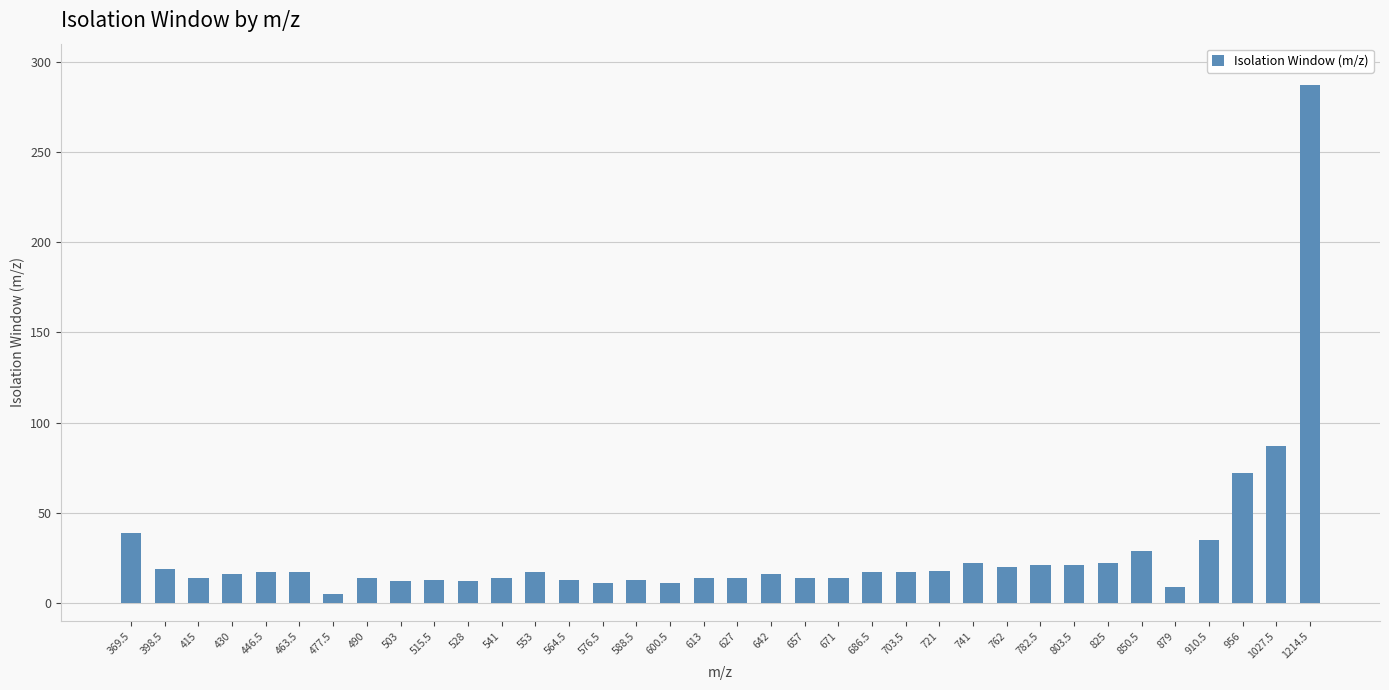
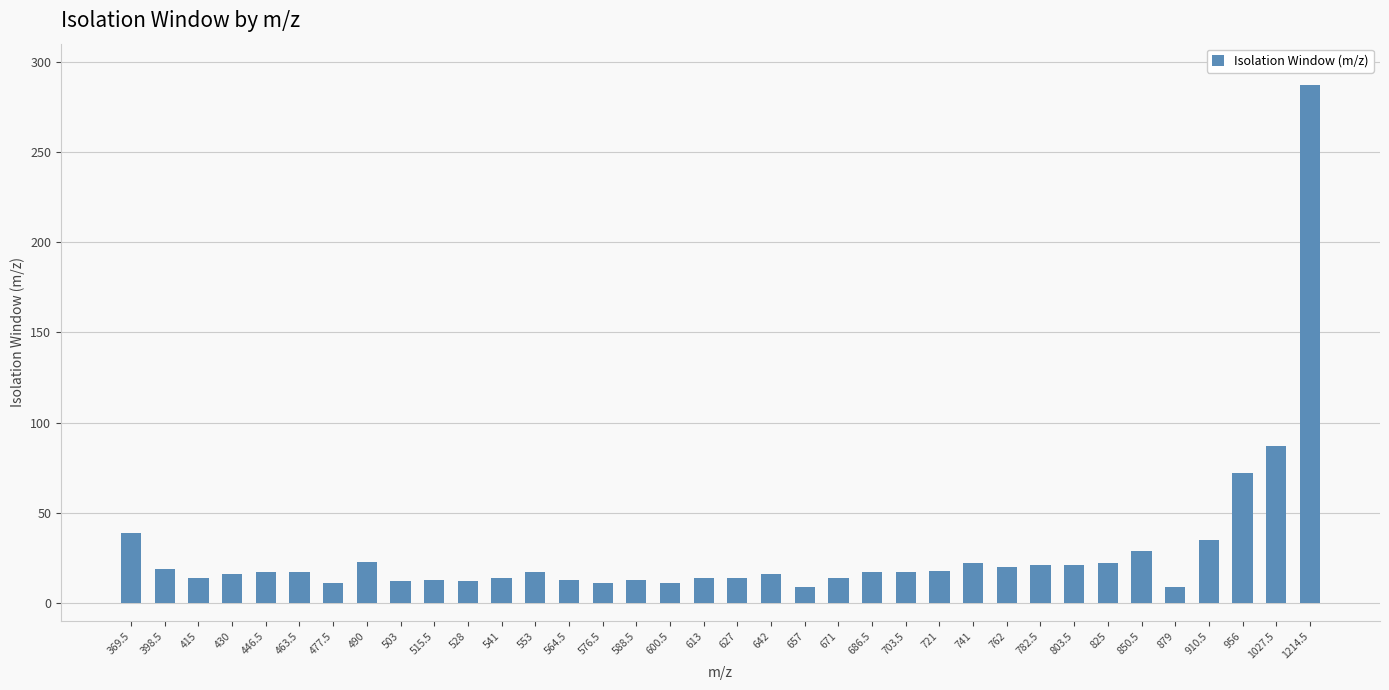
477.5: 5 -> 11
490: 14 -> 23
657: 14 -> 9
